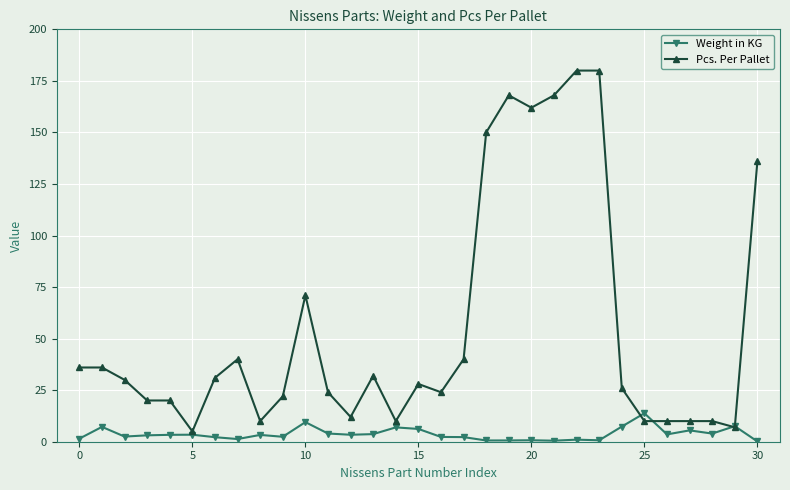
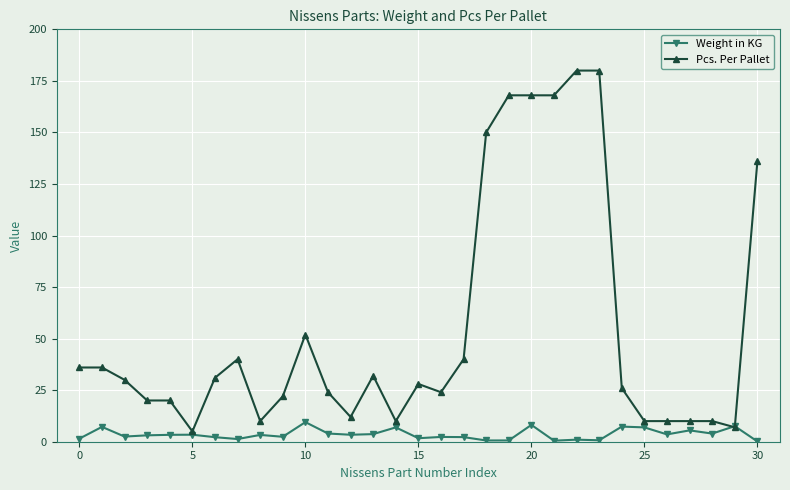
Pcs. Per Pallet, 10: 71 -> 52
Weight in KG, 15: 6 -> 2
Weight in KG, 20: 1 -> 8
Pcs. Per Pallet, 20: 162 -> 168
Weight in KG, 25: 14 -> 7
